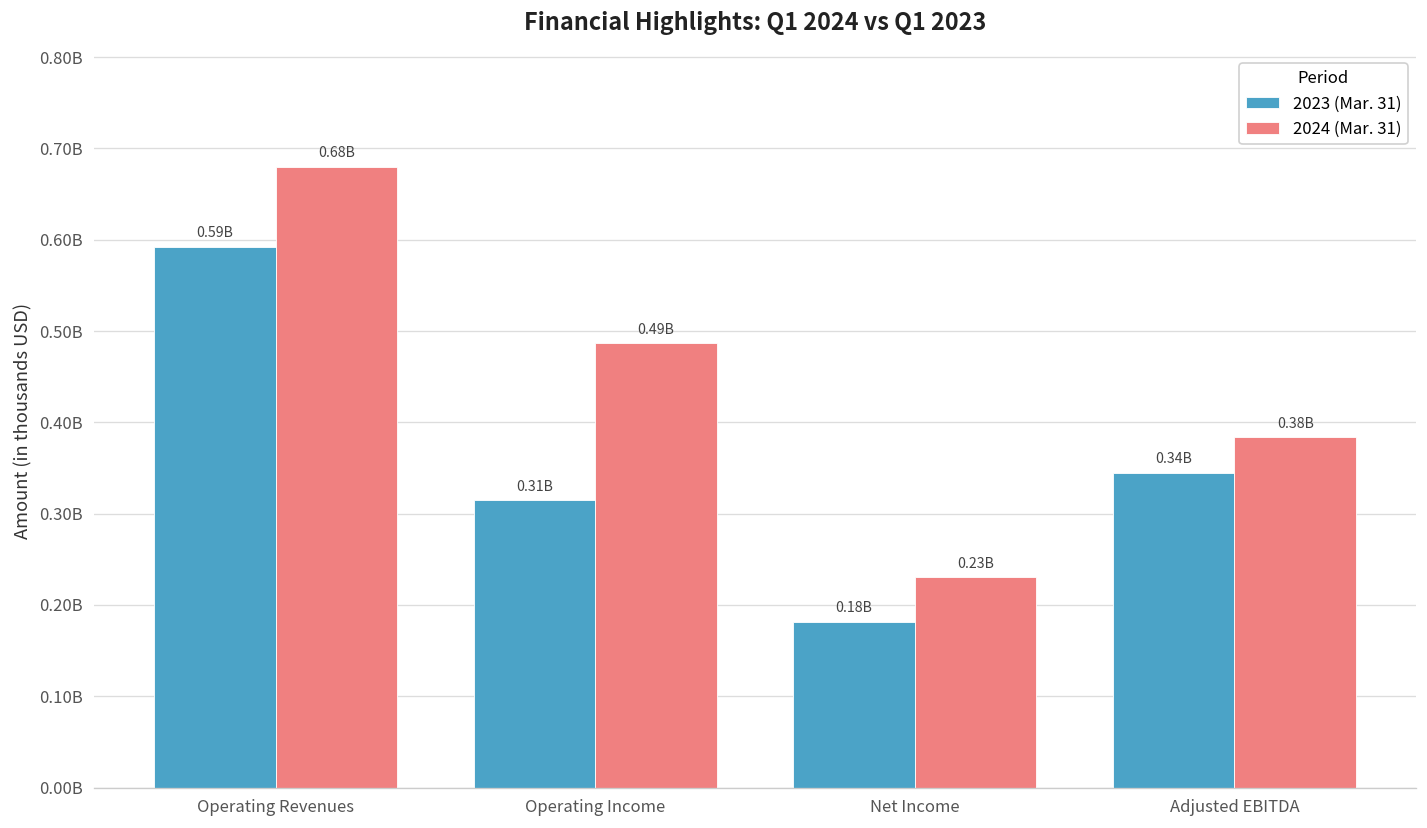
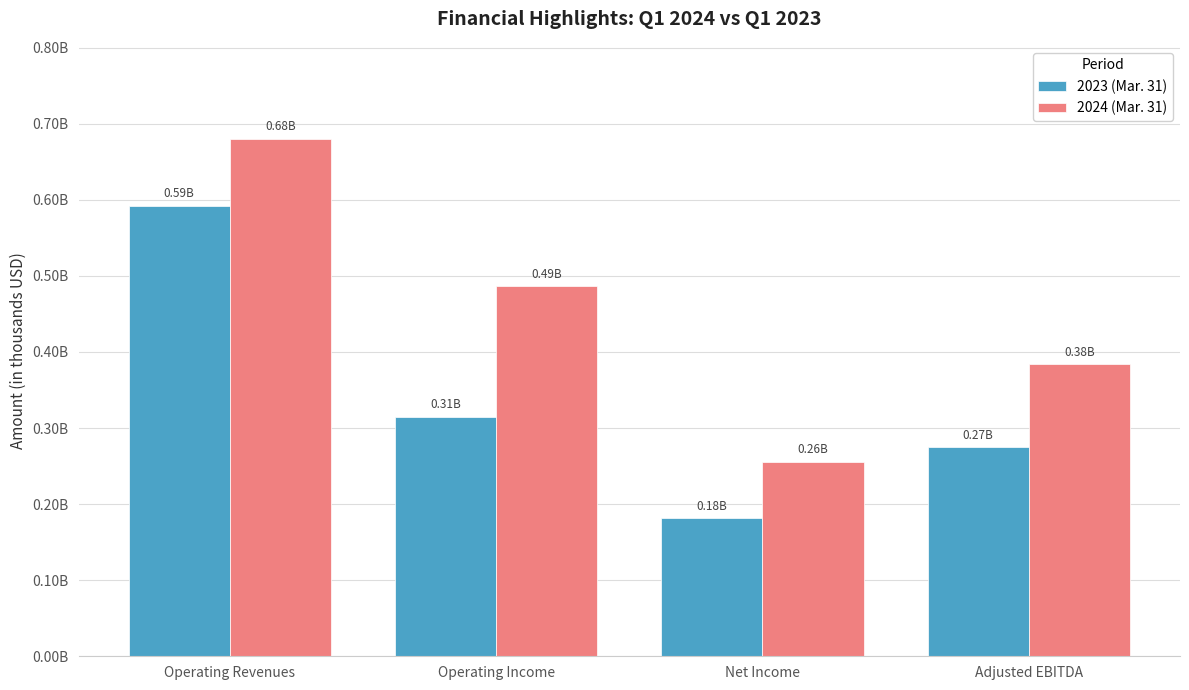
2024 (Mar. 31), Net Income: 0.23B -> 0.26B
2023 (Mar. 31), Adjusted EBITDA: 0.34B -> 0.27B
